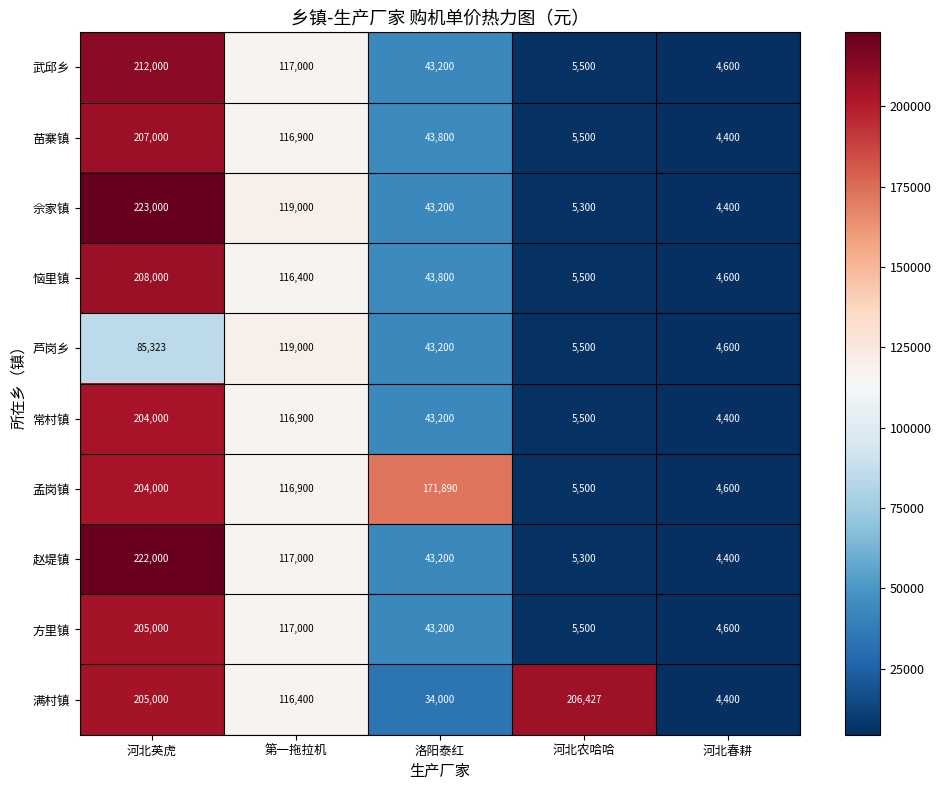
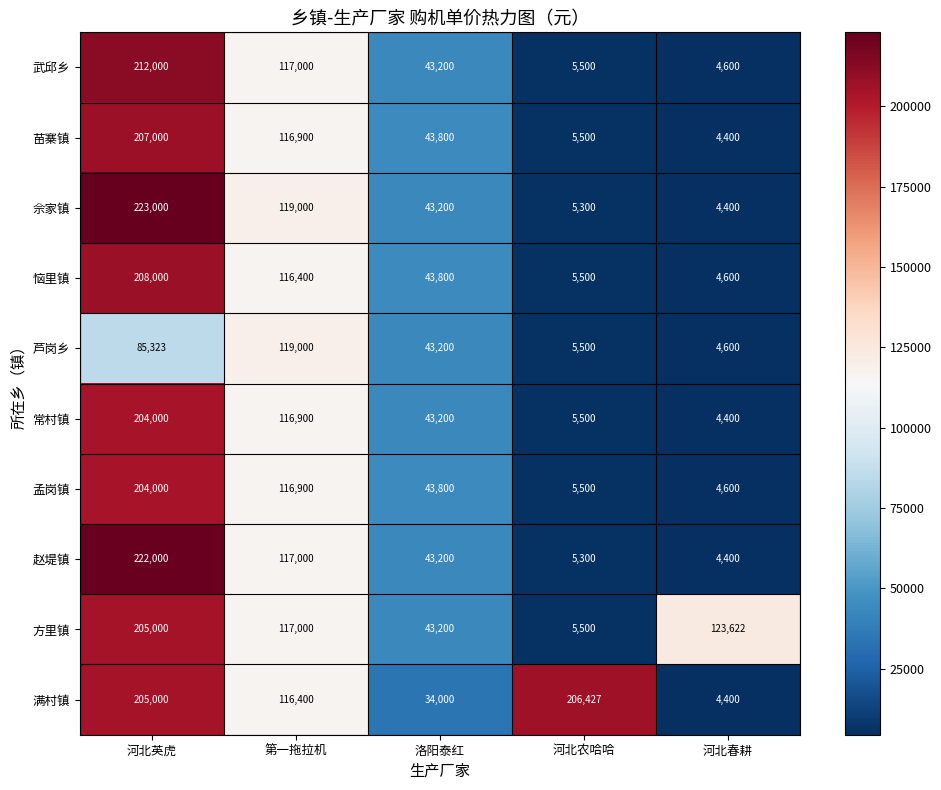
孟岗镇, 洛阳泰红: 171,890 -> 43,800
方里镇, 河北春耕: 4,600 -> 123,622
